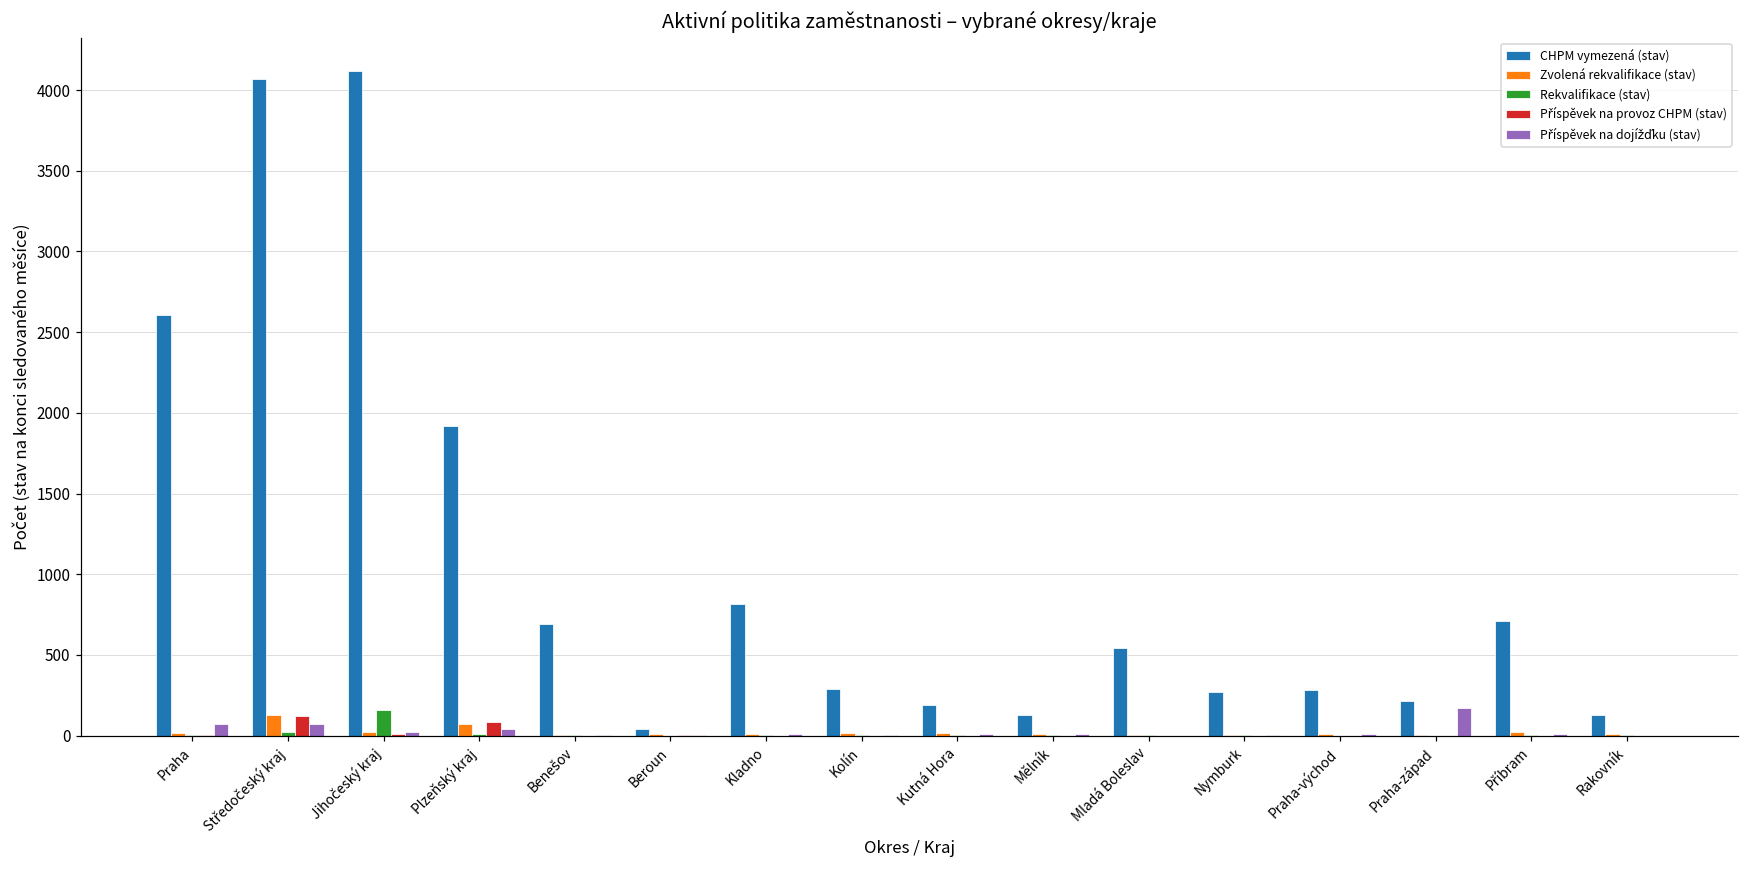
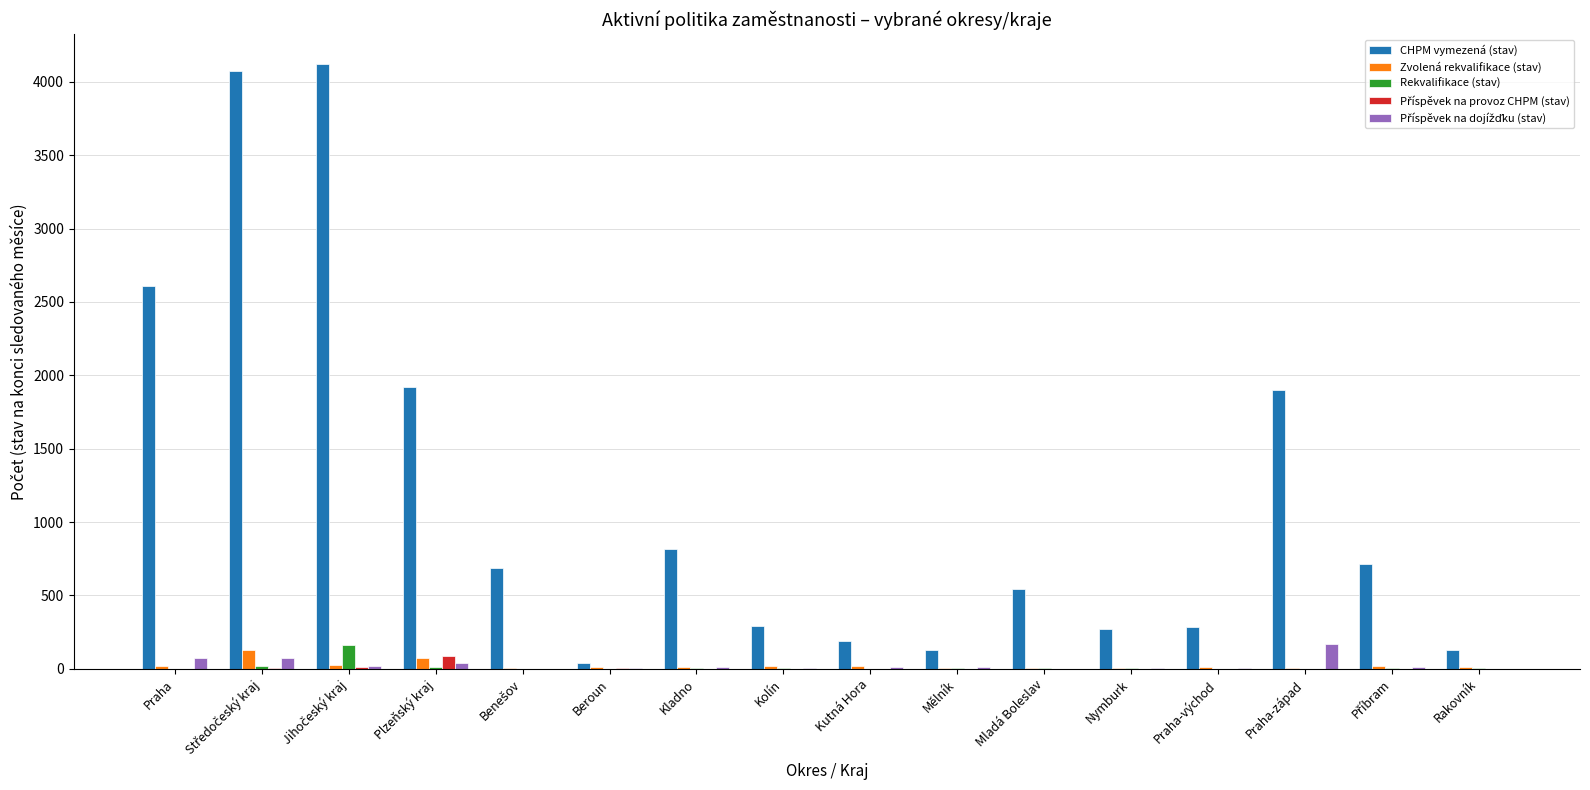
Příspěvek na provoz CHPM (stav), Středočeský kraj: 120 -> 0
CHPM vymezená (stav), Praha-západ: 210 -> 1900
